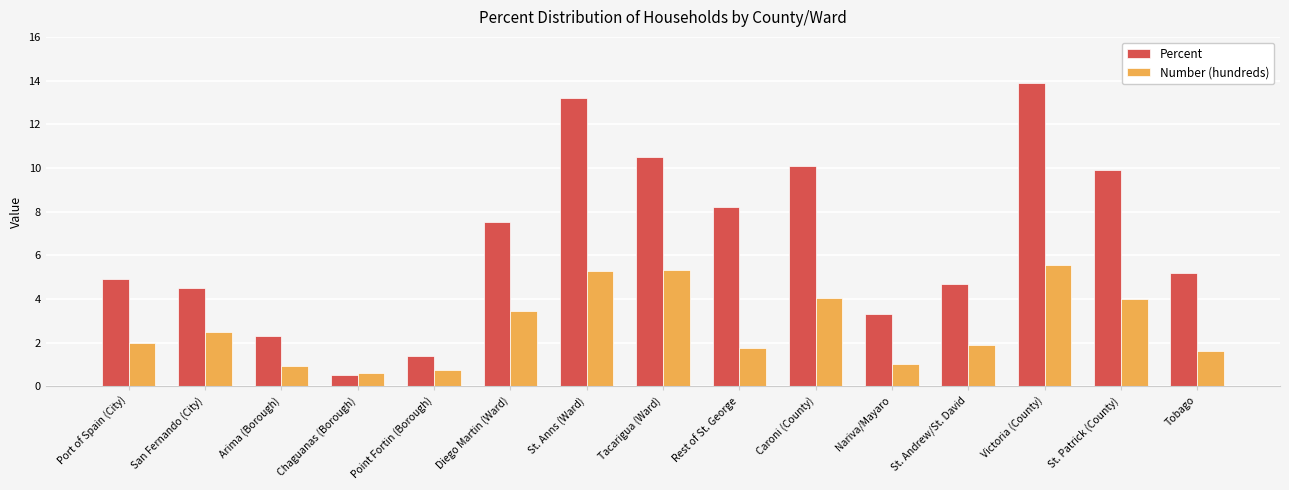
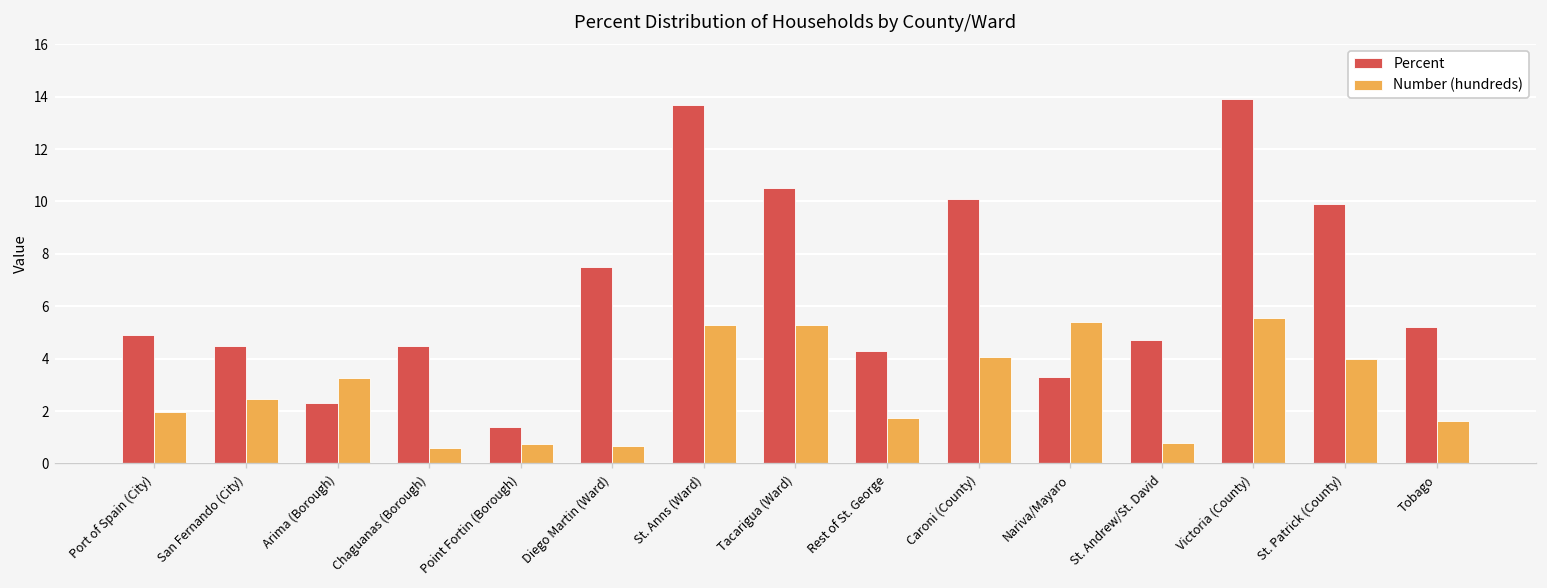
Number (hundreds), Arima (Borough): 0.9 -> 3.3
Percent, Chaguanas (Borough): 0.5 -> 4.5
Number (hundreds), Diego Martin (Ward): 3.4 -> 0.7
Percent, St. Anns (Ward): 13.2 -> 13.7
Percent, Rest of St. George: 8.2 -> 4.3
Number (hundreds), Nariva/Mayaro: 1.0 -> 5.4
Number (hundreds), St. Andrew/St. David: 1.9 -> 0.8
